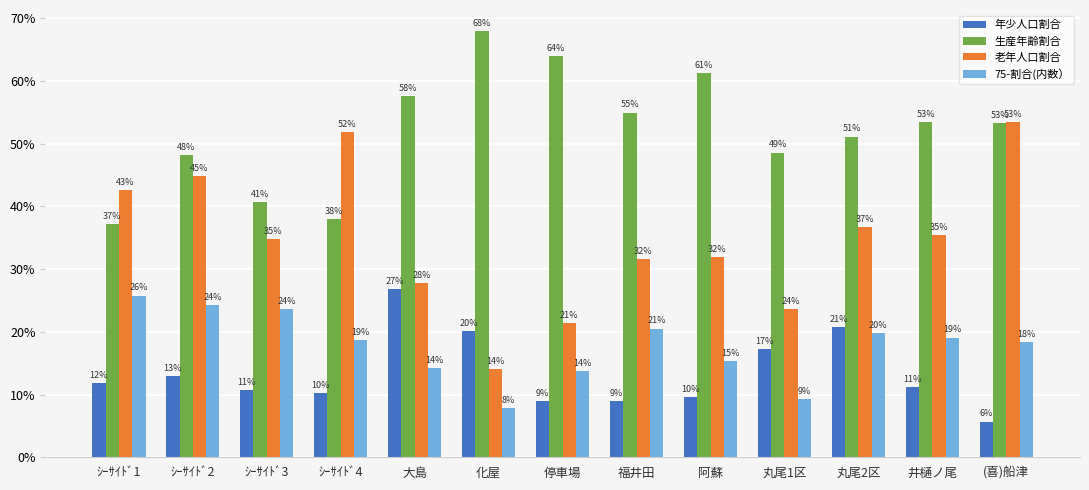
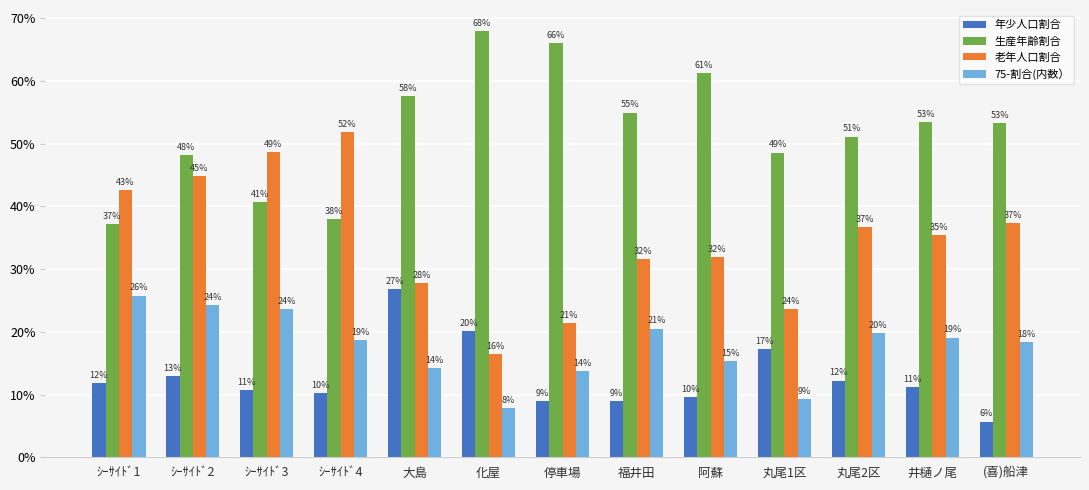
老年人口割合, ｼｰｻｲﾄﾞ3: 35% -> 49%
老年人口割合, 化屋: 14% -> 16%
生産年齢割合, 停車場: 64% -> 66%
年少人口割合, 丸尾2区: 21% -> 12%
老年人口割合, (喜)船津: 53% -> 37%
